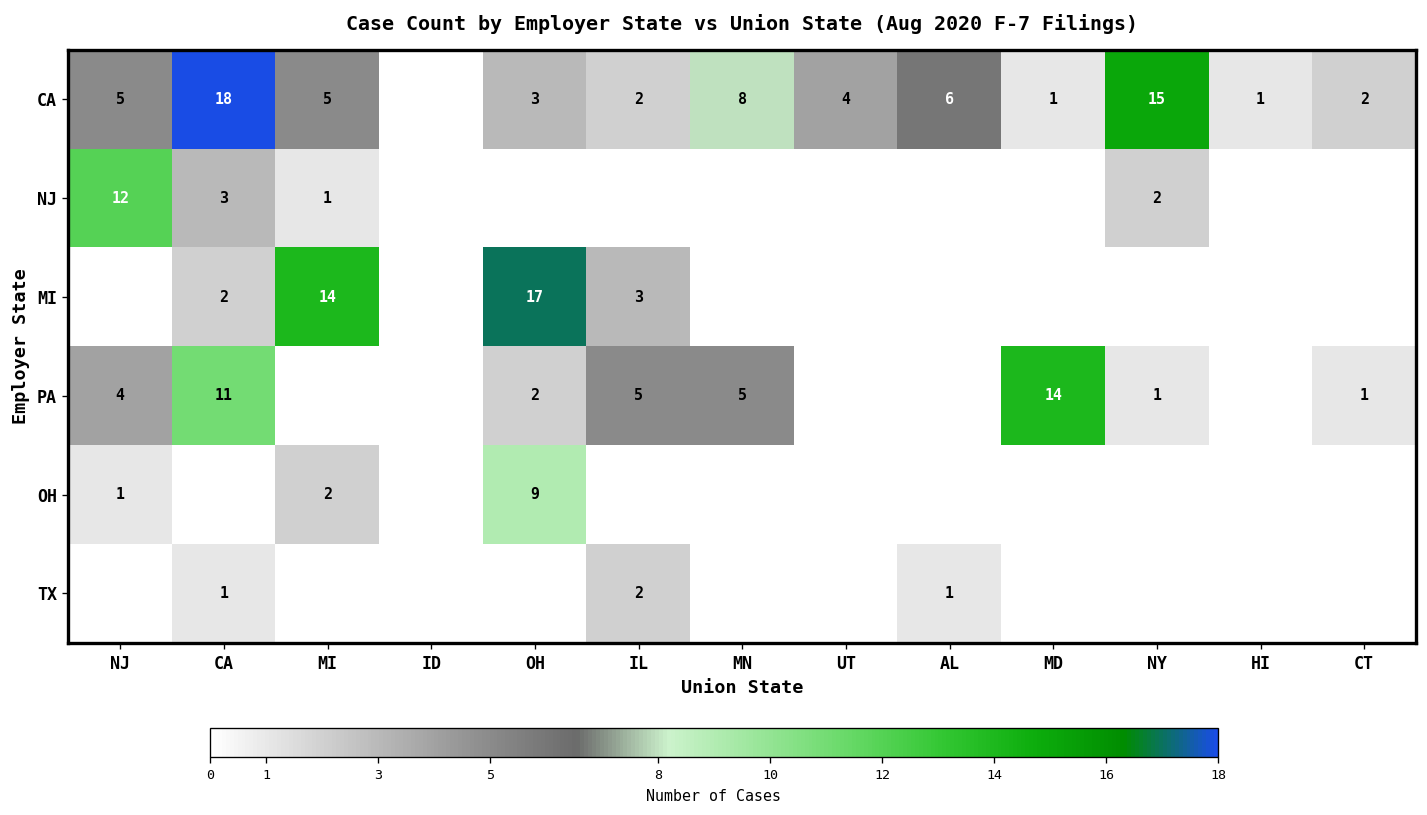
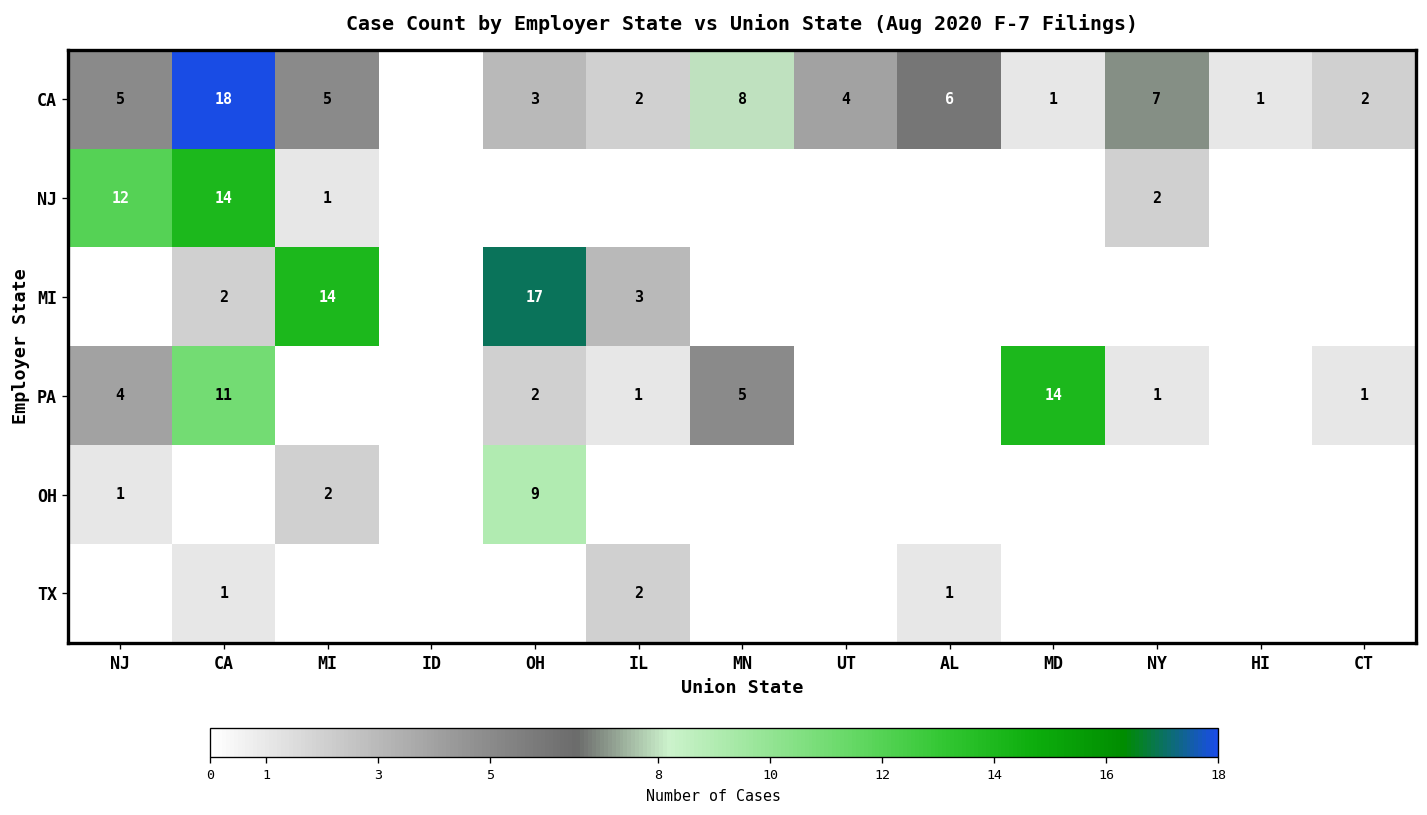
CA, NY: 15 -> 7
NJ, CA: 3 -> 14
PA, IL: 5 -> 1
